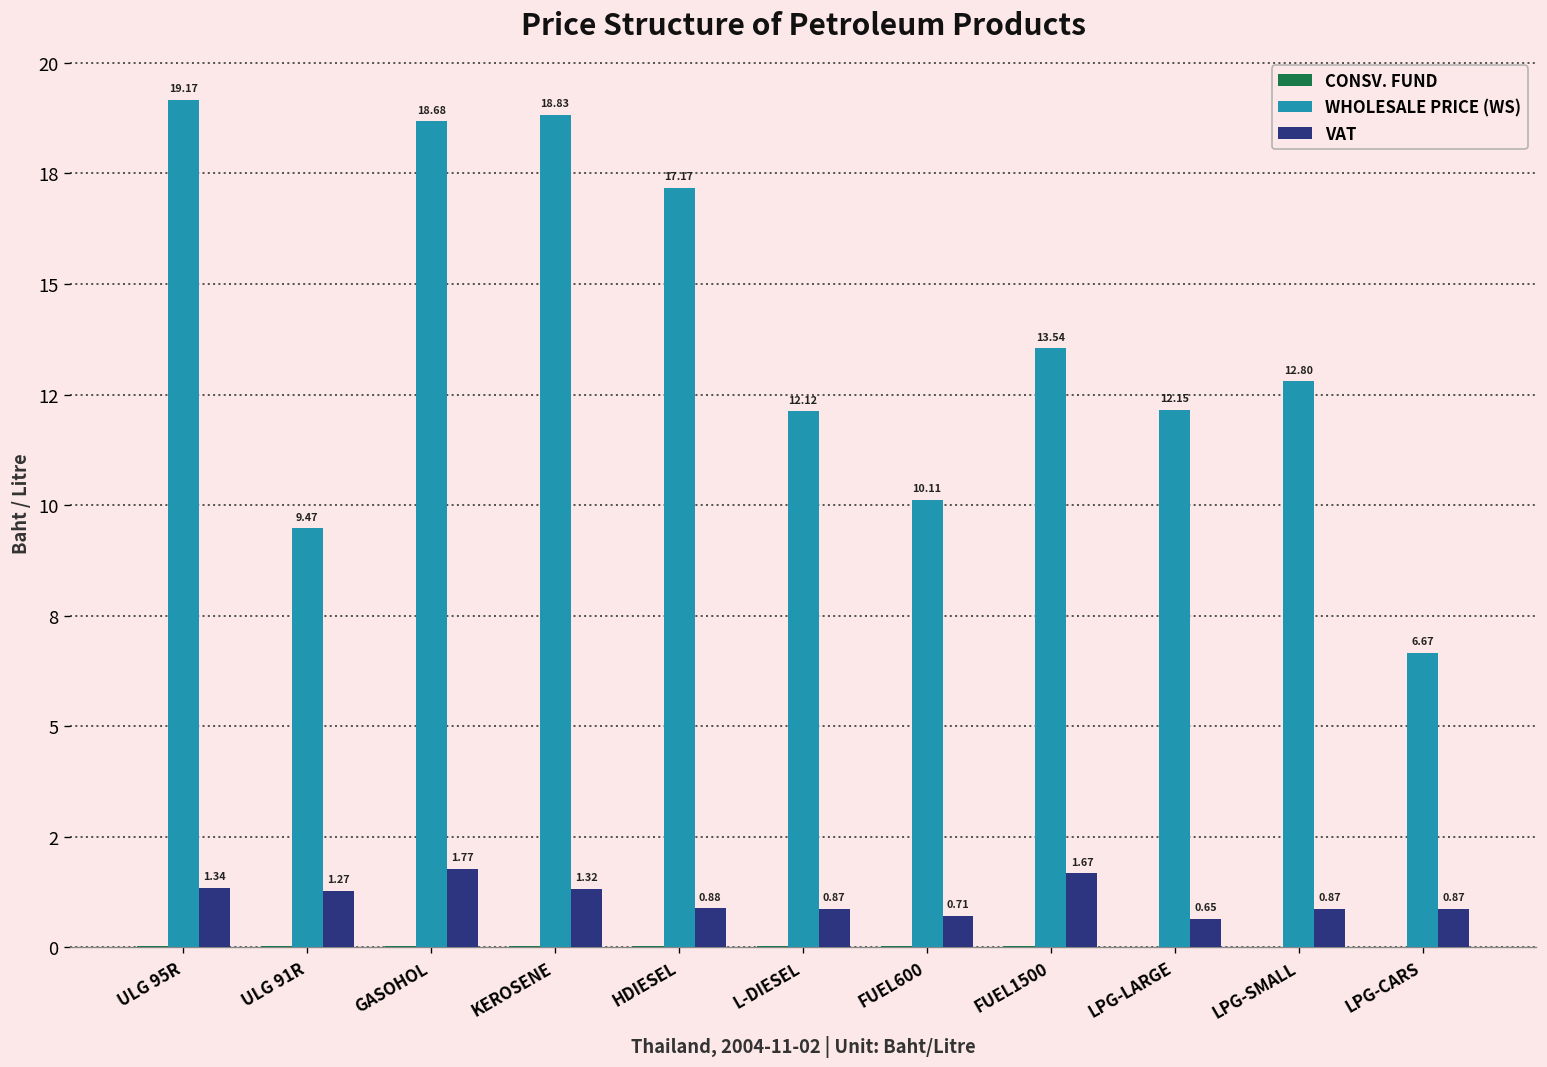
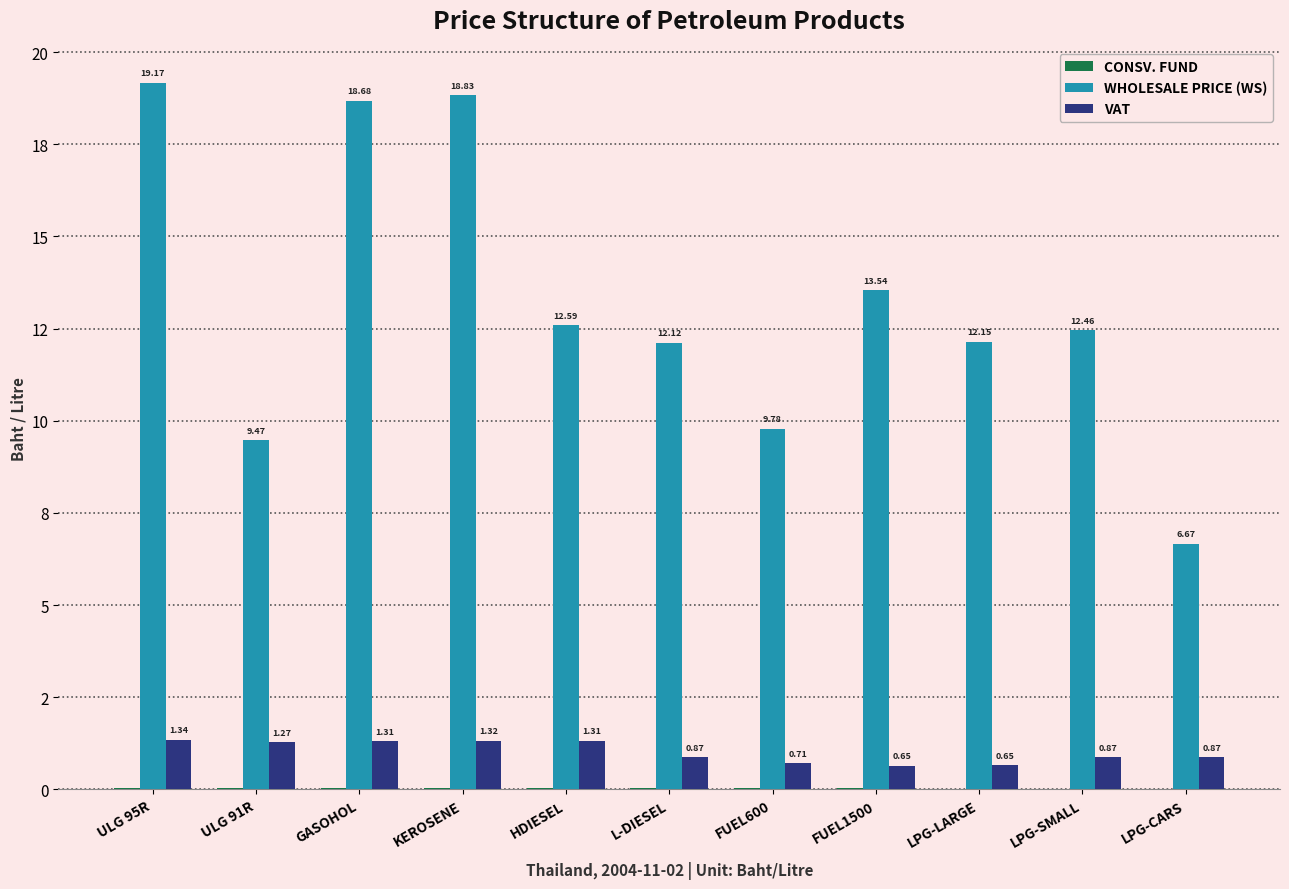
VAT, GASOHOL: 1.77 -> 1.31
WHOLESALE PRICE (WS), HDIESEL: 17.17 -> 12.59
VAT, HDIESEL: 0.88 -> 1.31
WHOLESALE PRICE (WS), FUEL600: 10.11 -> 9.78
VAT, FUEL1500: 1.67 -> 0.65
WHOLESALE PRICE (WS), LPG-SMALL: 12.80 -> 12.46
